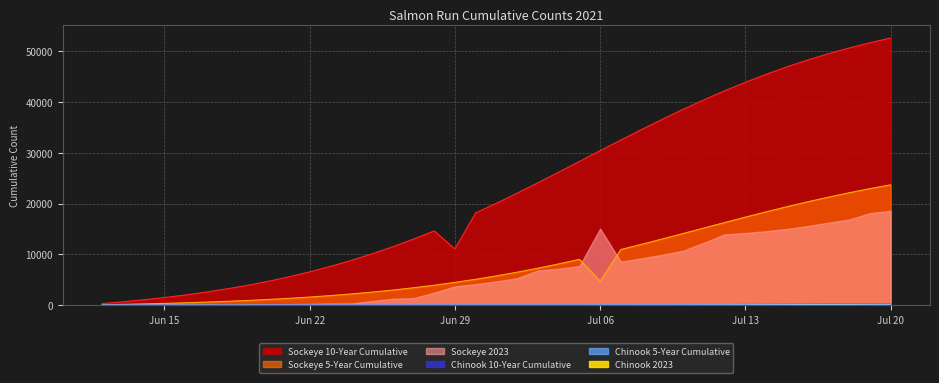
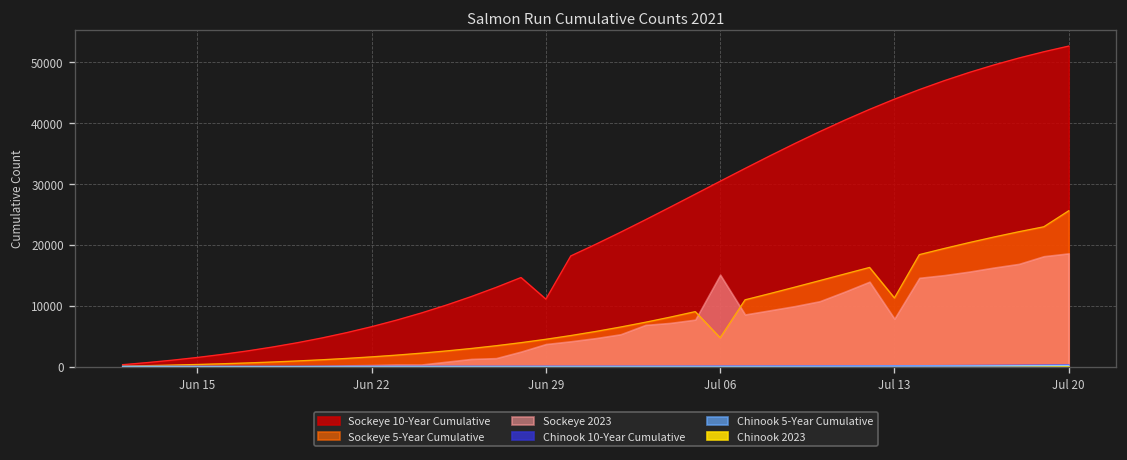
Sockeye 5-Year Cumulative, Jul 13: 17000 -> 11000
Sockeye 2023, Jul 13: 14000 -> 8000
Sockeye 5-Year Cumulative, Jul 20: 24000 -> 26000
